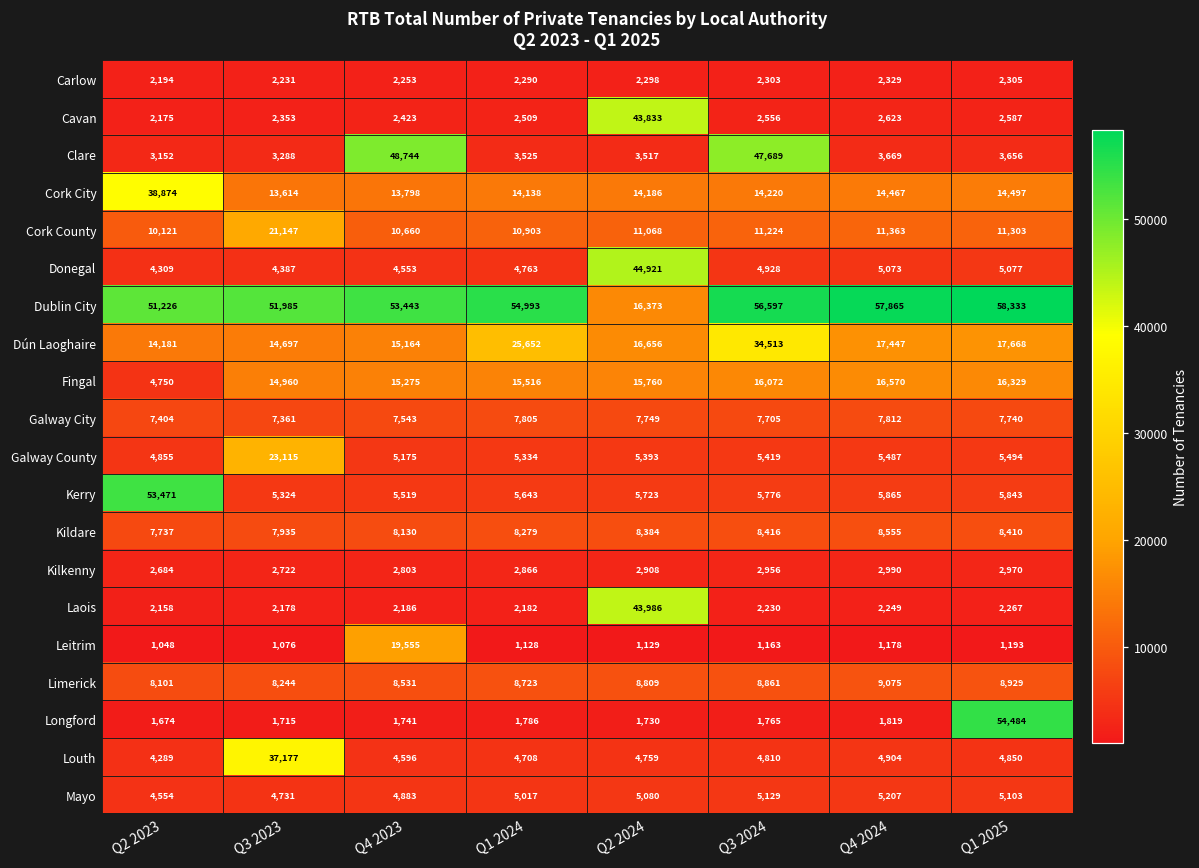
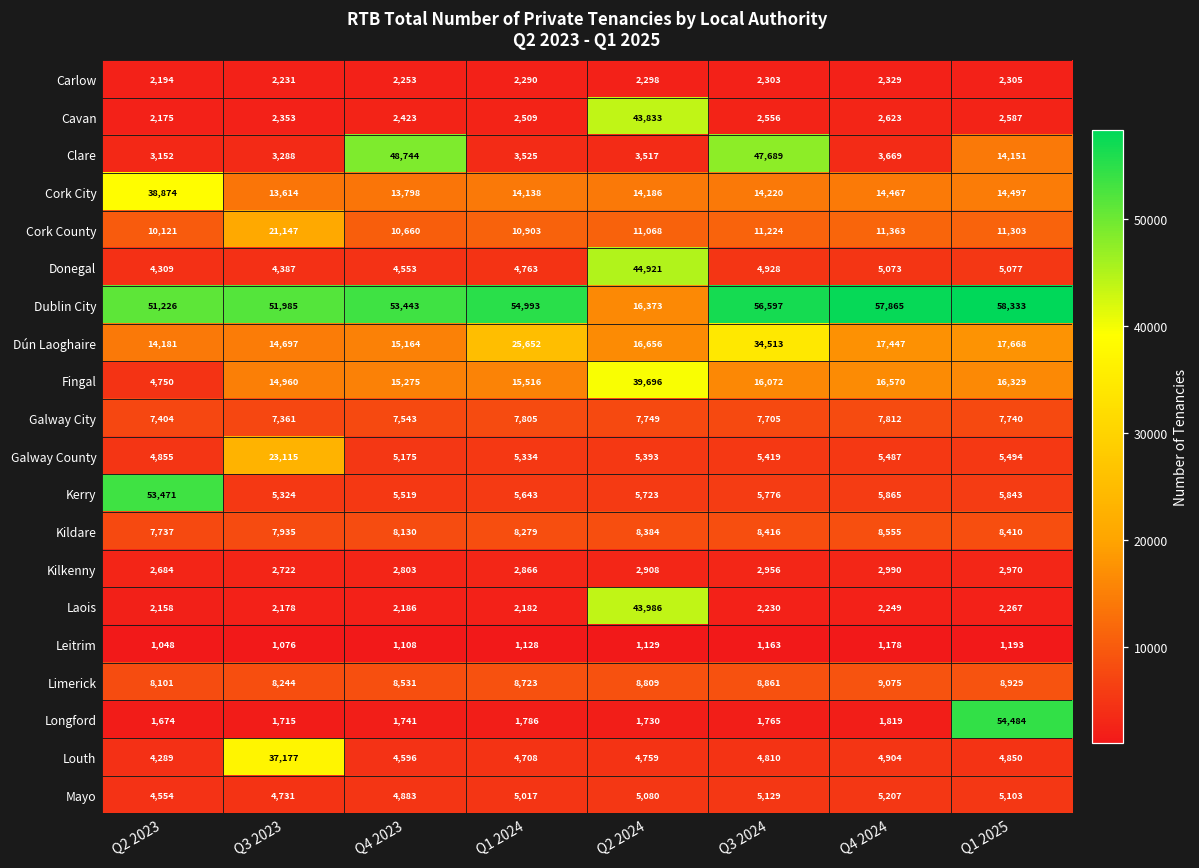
Clare, Q1 2025: 3,656 -> 14,151
Fingal, Q2 2024: 15,760 -> 39,696
Leitrim, Q4 2023: 19,555 -> 1,108
